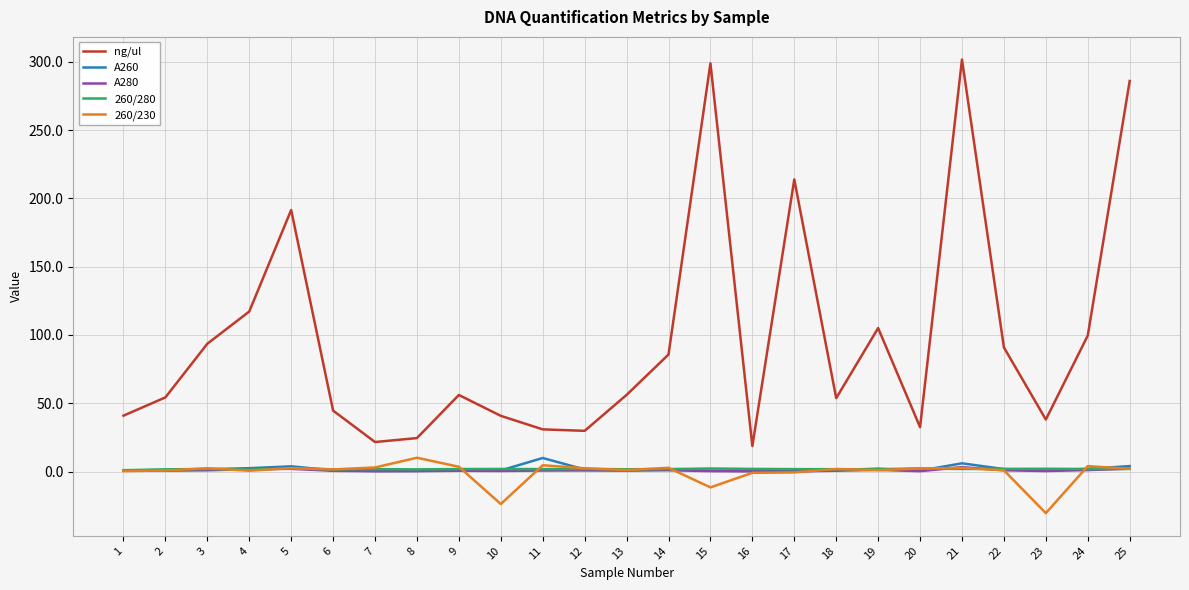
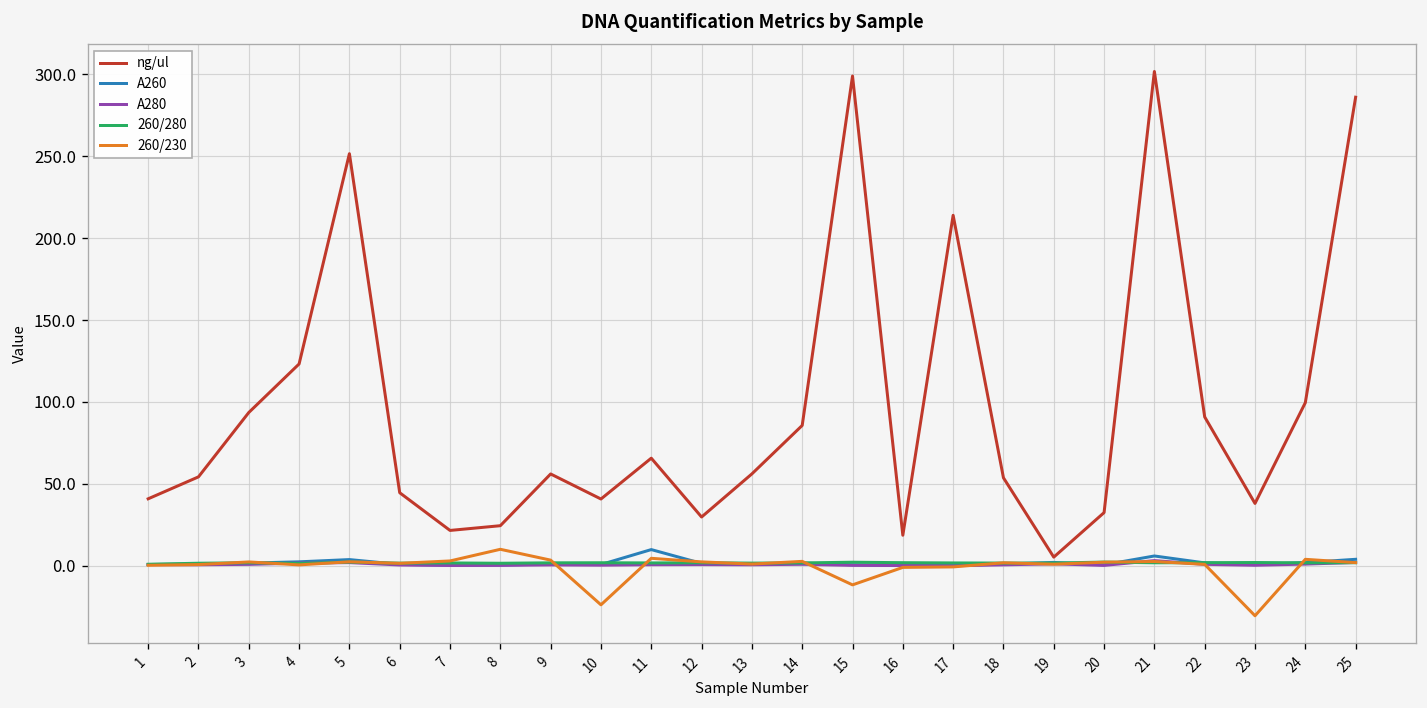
ng/ul, 4: 117 -> 123
ng/ul, 5: 192 -> 252
ng/ul, 11: 31 -> 66
ng/ul, 19: 105 -> 5
